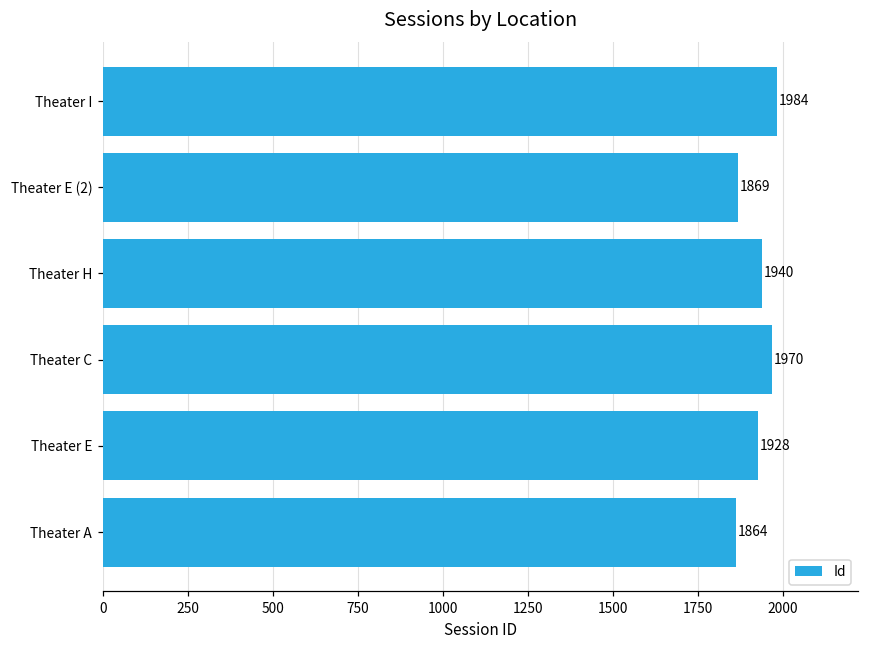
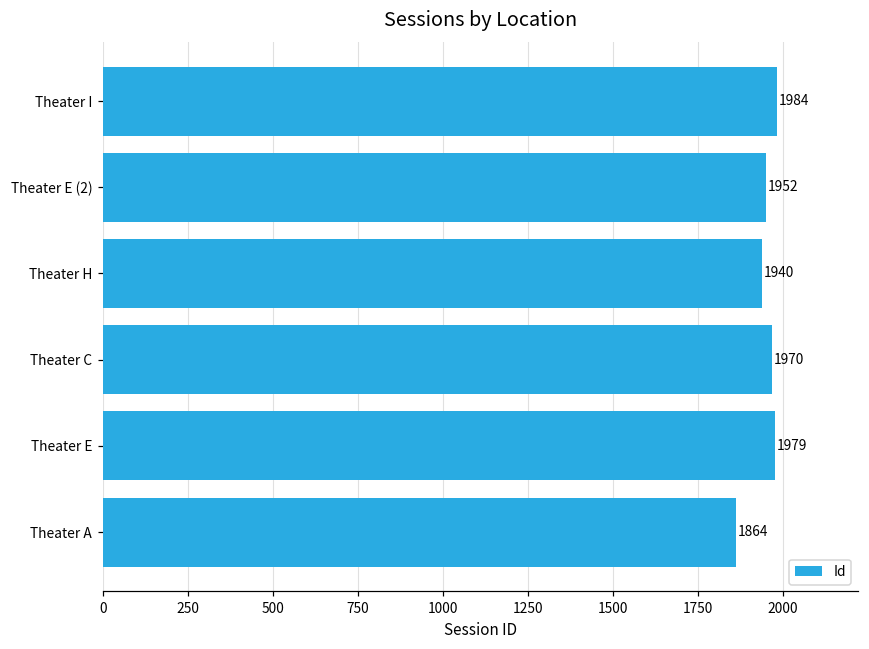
Theater E (2): 1869 -> 1952
Theater E: 1928 -> 1979
